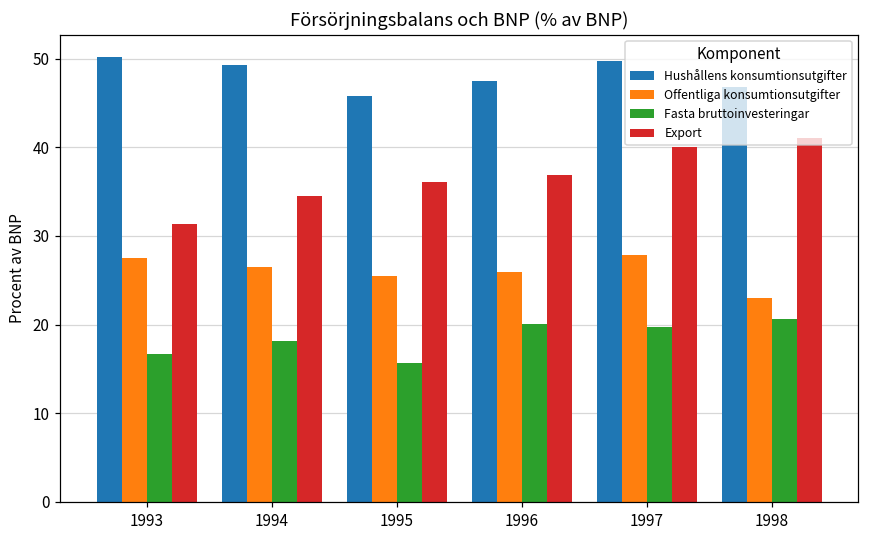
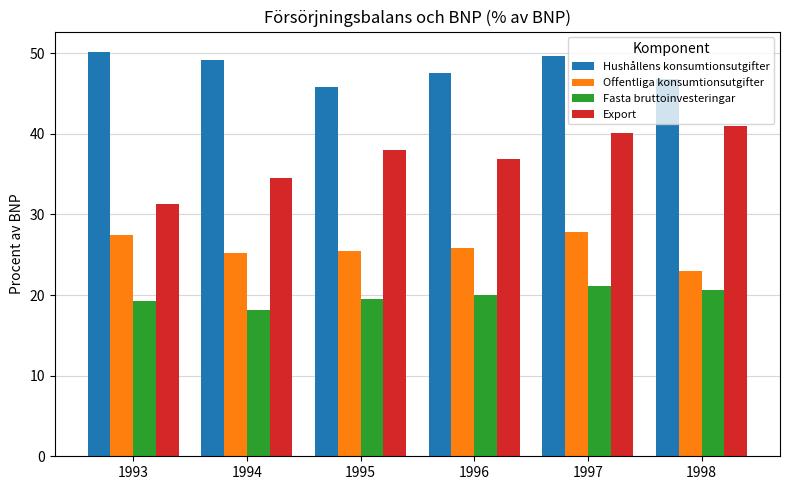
Fasta bruttoinvesteringar, 1993: 17 -> 19
Offentliga konsumtionsutgifter, 1994: 26 -> 25
Fasta bruttoinvesteringar, 1995: 16 -> 20
Export, 1995: 36 -> 38
Fasta bruttoinvesteringar, 1997: 20 -> 21
